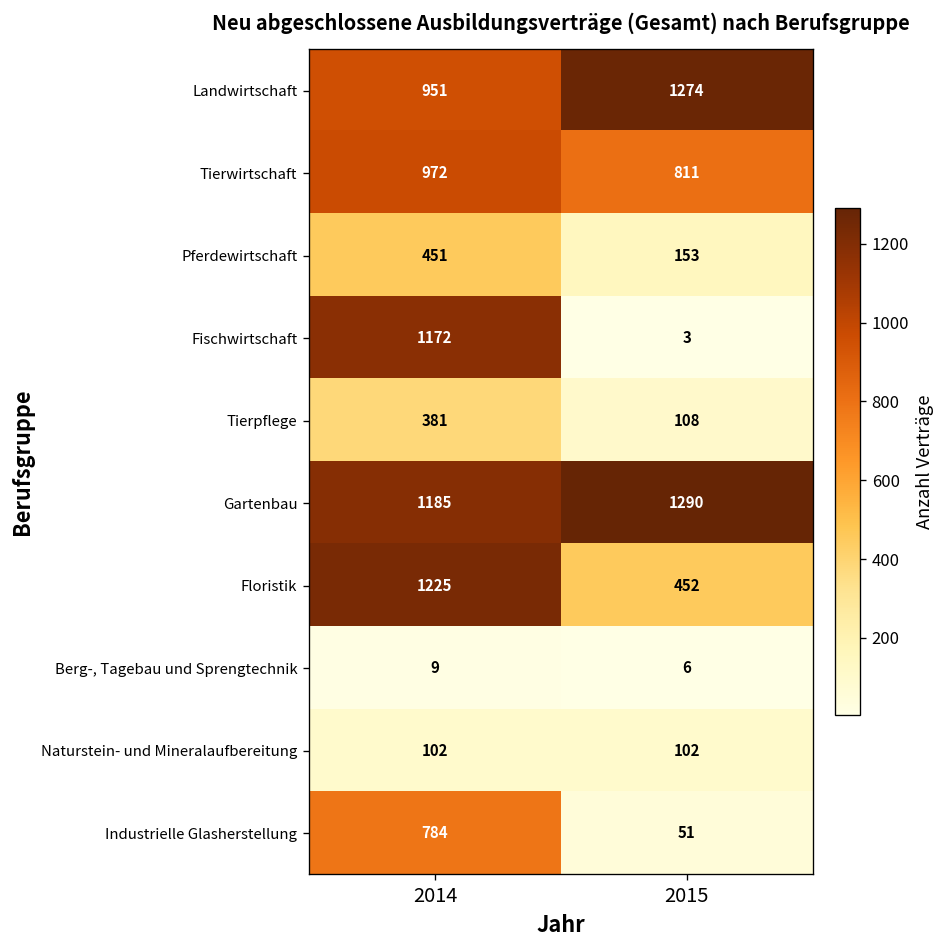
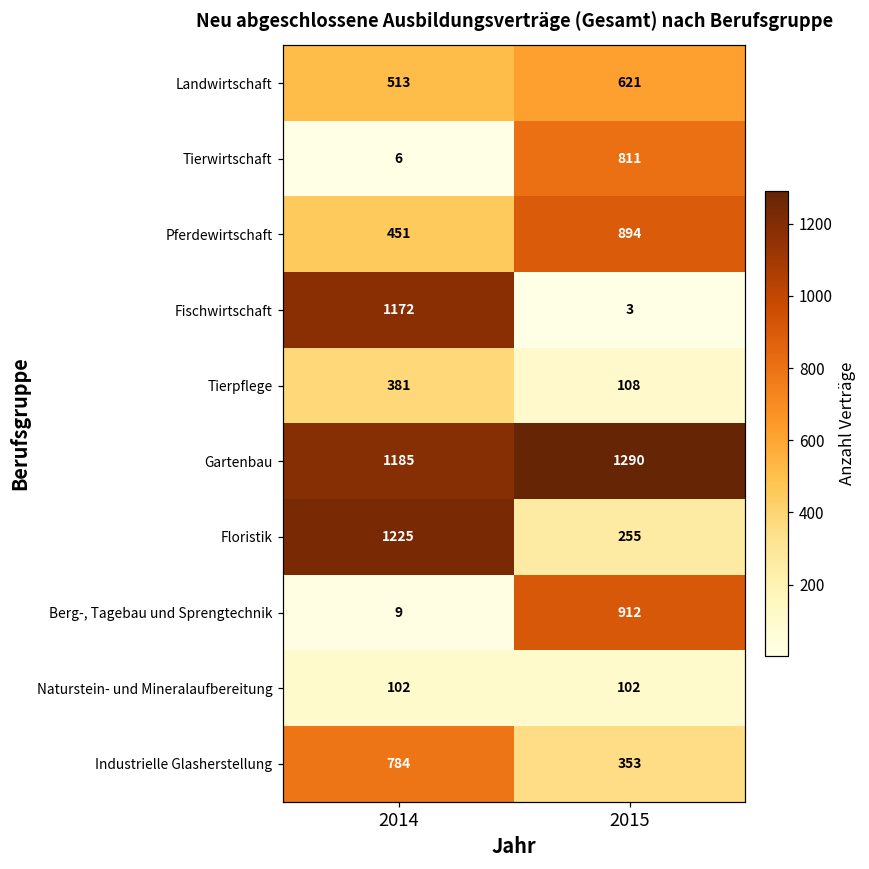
Landwirtschaft, 2014: 951 -> 513
Landwirtschaft, 2015: 1274 -> 621
Tierwirtschaft, 2014: 972 -> 6
Pferdewirtschaft, 2015: 153 -> 894
Floristik, 2015: 452 -> 255
Berg-, Tagebau und Sprengtechnik, 2015: 6 -> 912
Industrielle Glasherstellung, 2015: 51 -> 353
